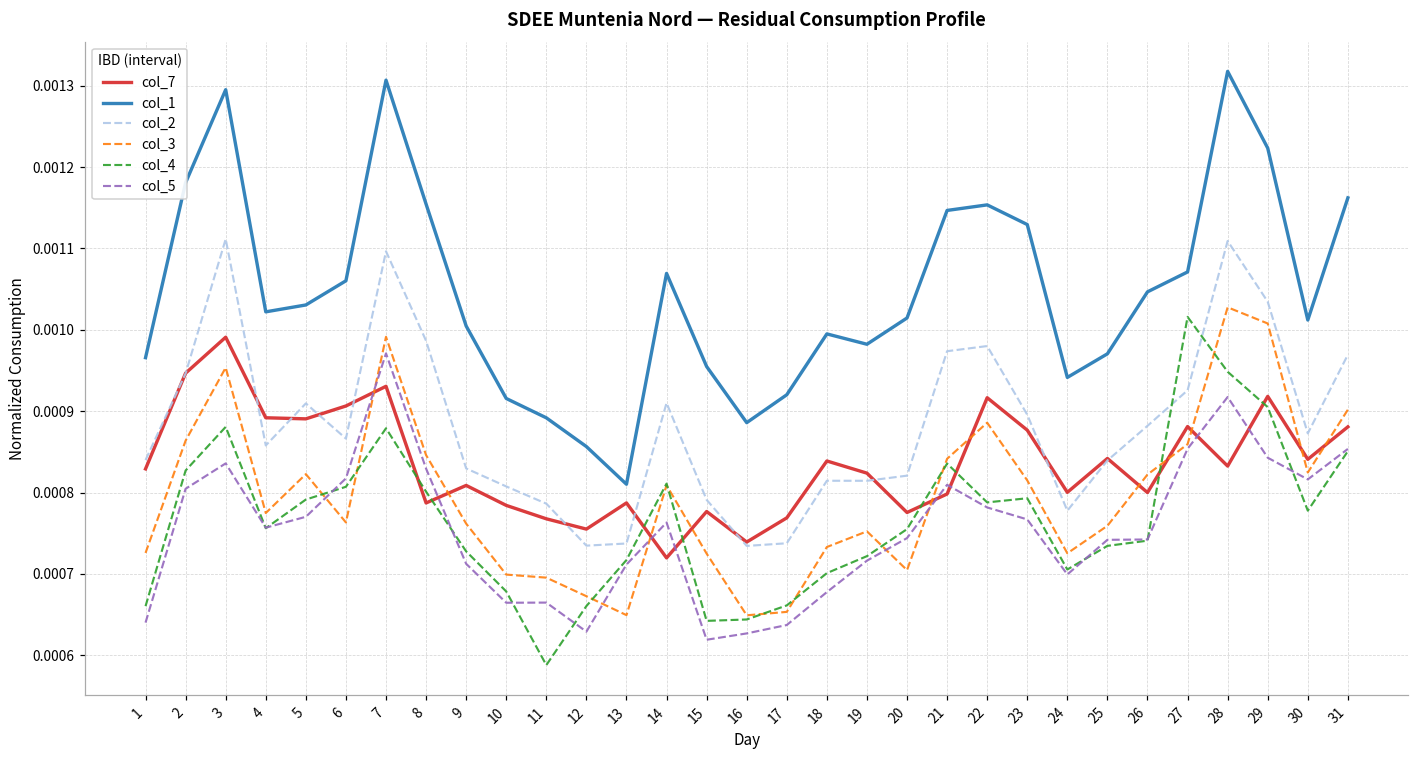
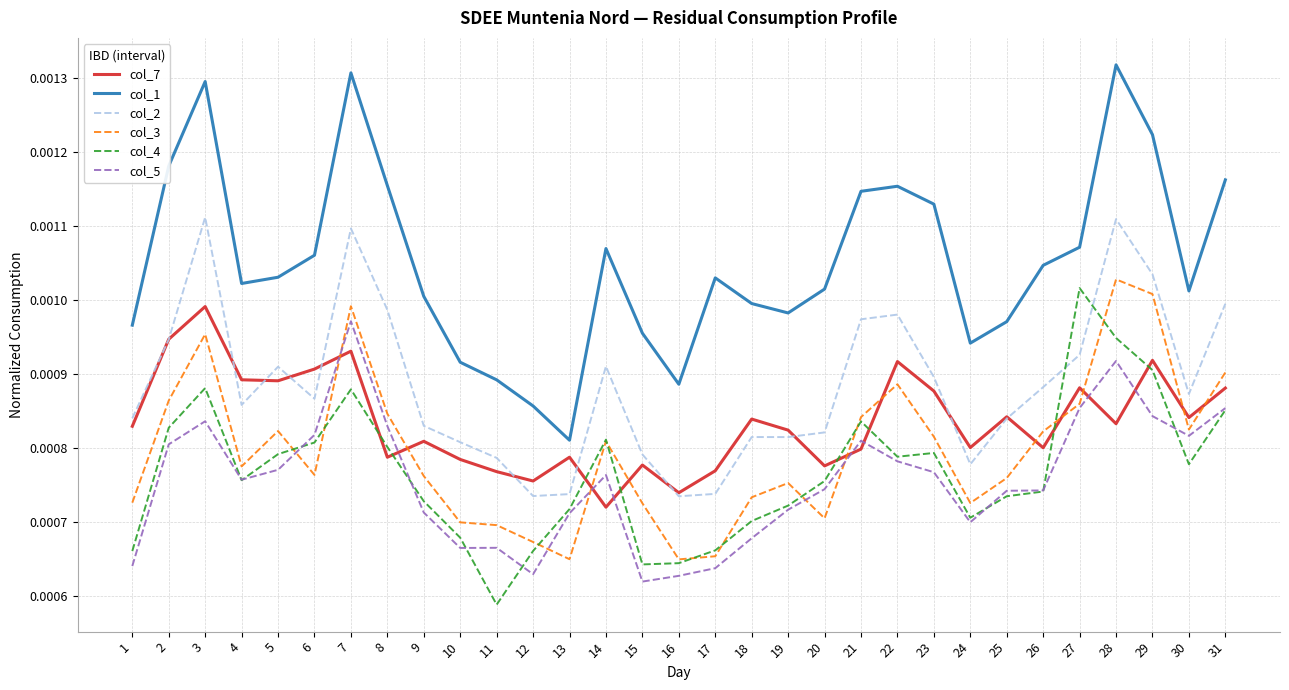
col_1, 17: 0.00092 -> 0.00103
col_2, 31: 0.00097 -> 0.00099
